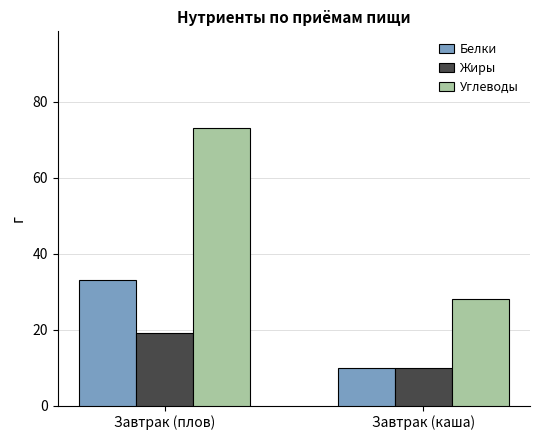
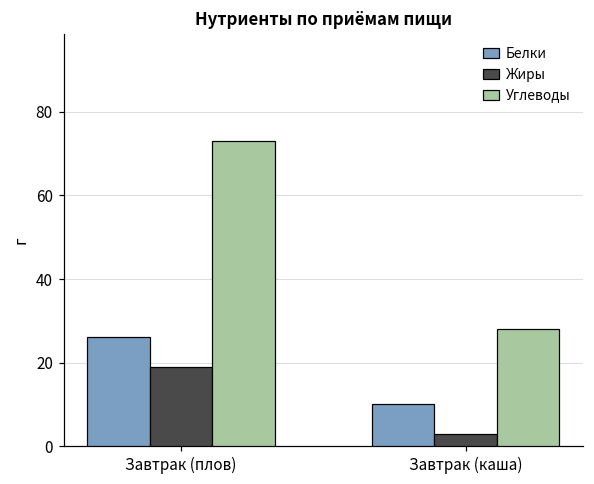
Белки, Завтрак (плов): 33 -> 26
Жиры, Завтрак (каша): 10 -> 3
